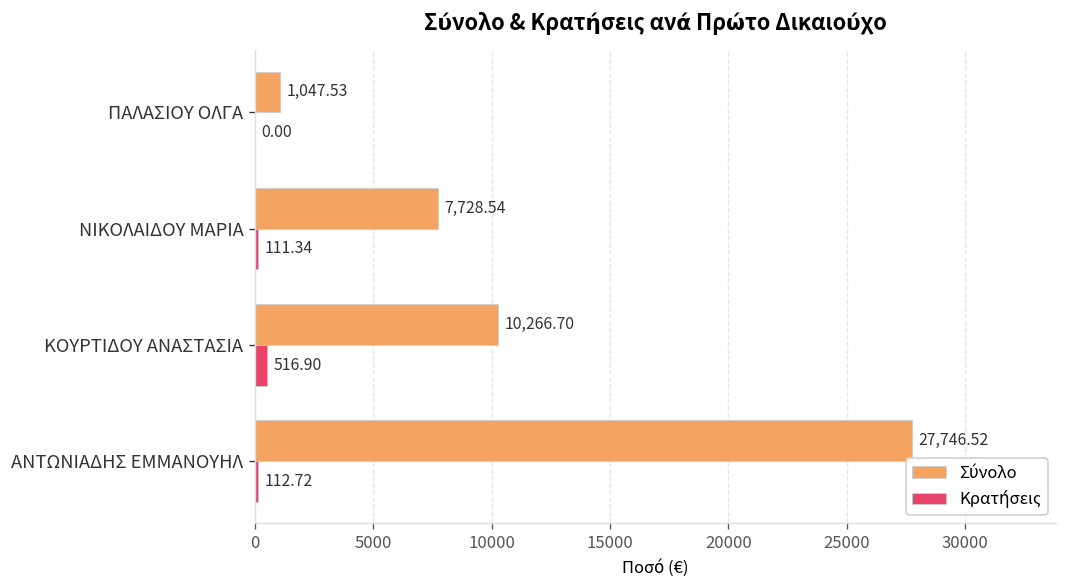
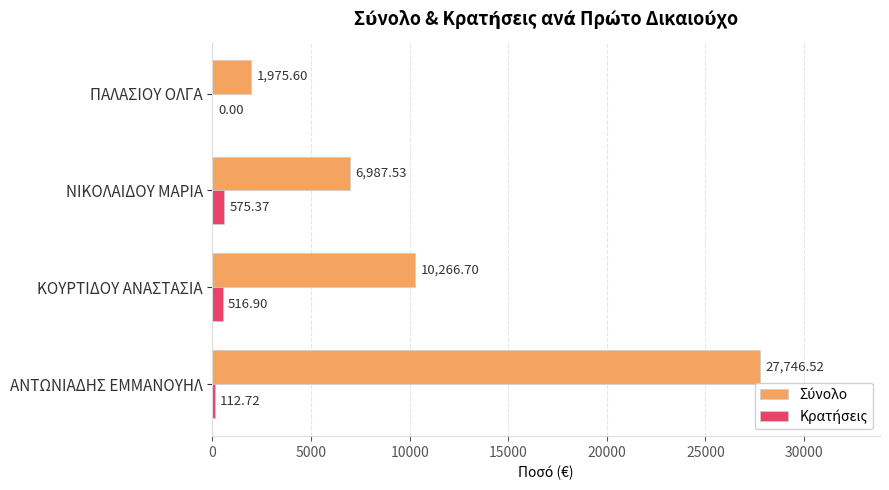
Σύνολο, ΠΑΛΑΣΙΟΥ ΟΛΓΑ: 1,047.53 -> 1,975.60
Σύνολο, ΝΙΚΟΛΑΙΔΟΥ ΜΑΡΙΑ: 7,728.54 -> 6,987.53
Κρατήσεις, ΝΙΚΟΛΑΙΔΟΥ ΜΑΡΙΑ: 111.34 -> 575.37
